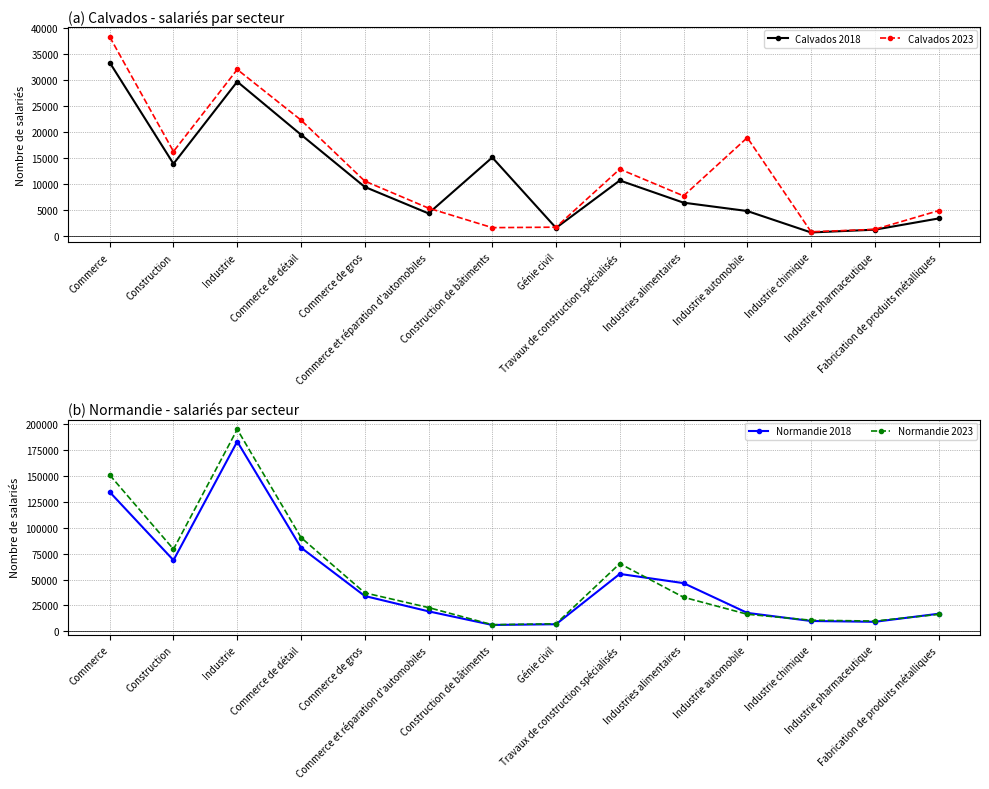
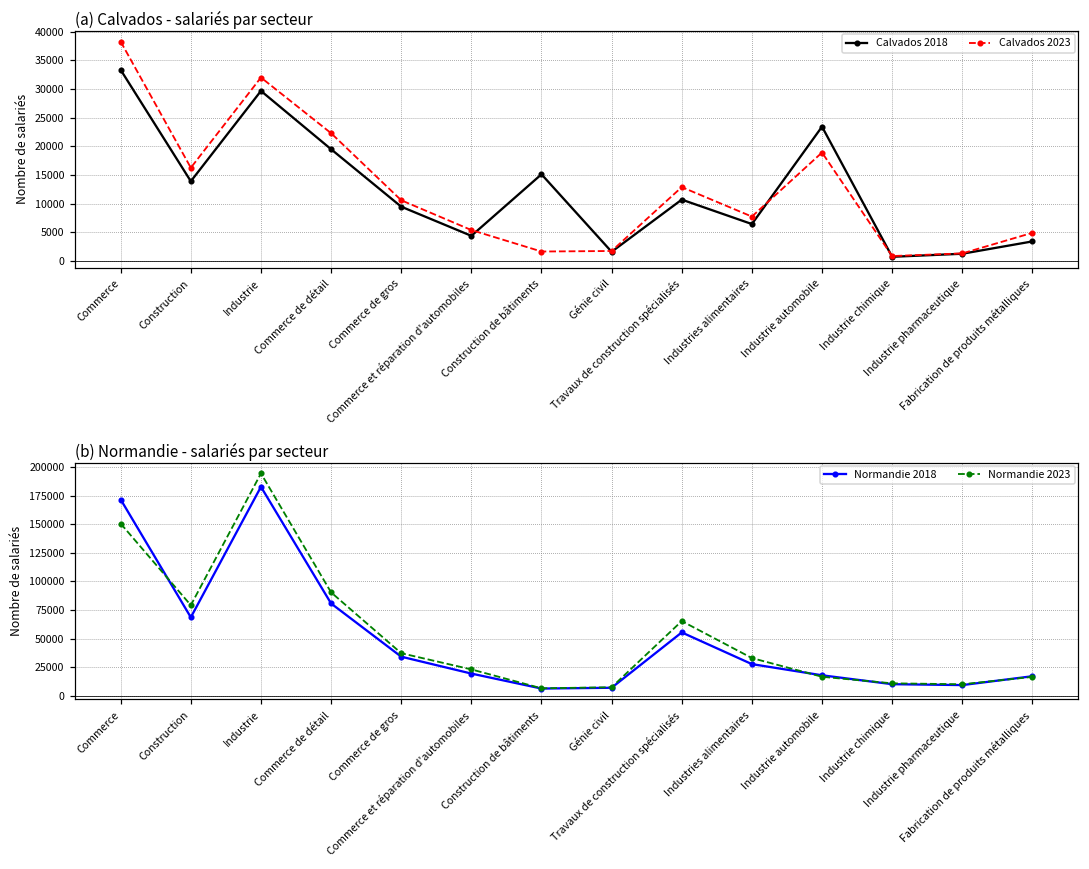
(a) Calvados - salariés par secteur, Calvados 2018, Industrie automobile: 5000 -> 23000
(b) Normandie - salariés par secteur, Normandie 2018, Commerce: 134000 -> 172000
(b) Normandie - salariés par secteur, Normandie 2018, Industries alimentaires: 47000 -> 28000
